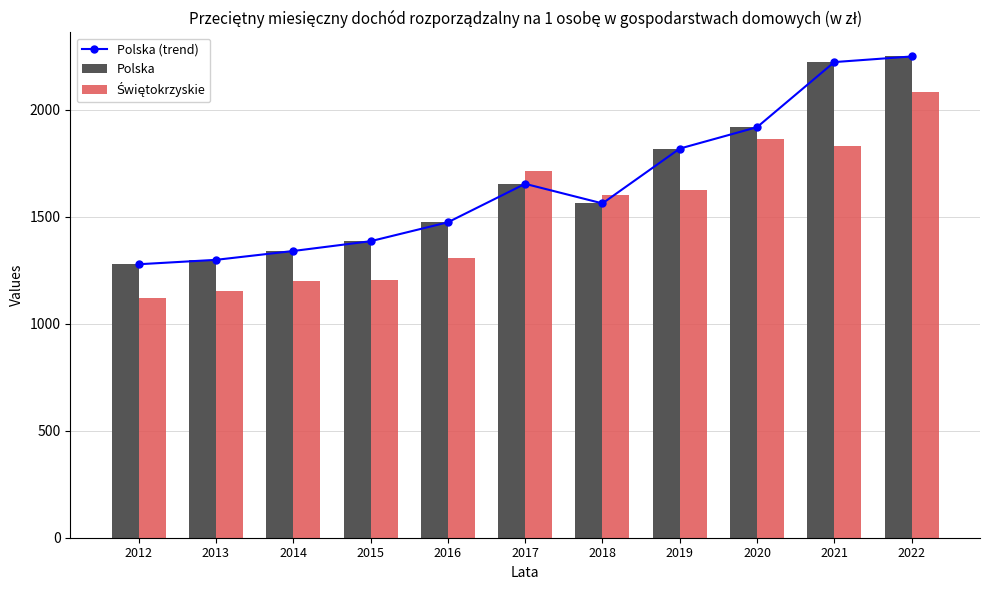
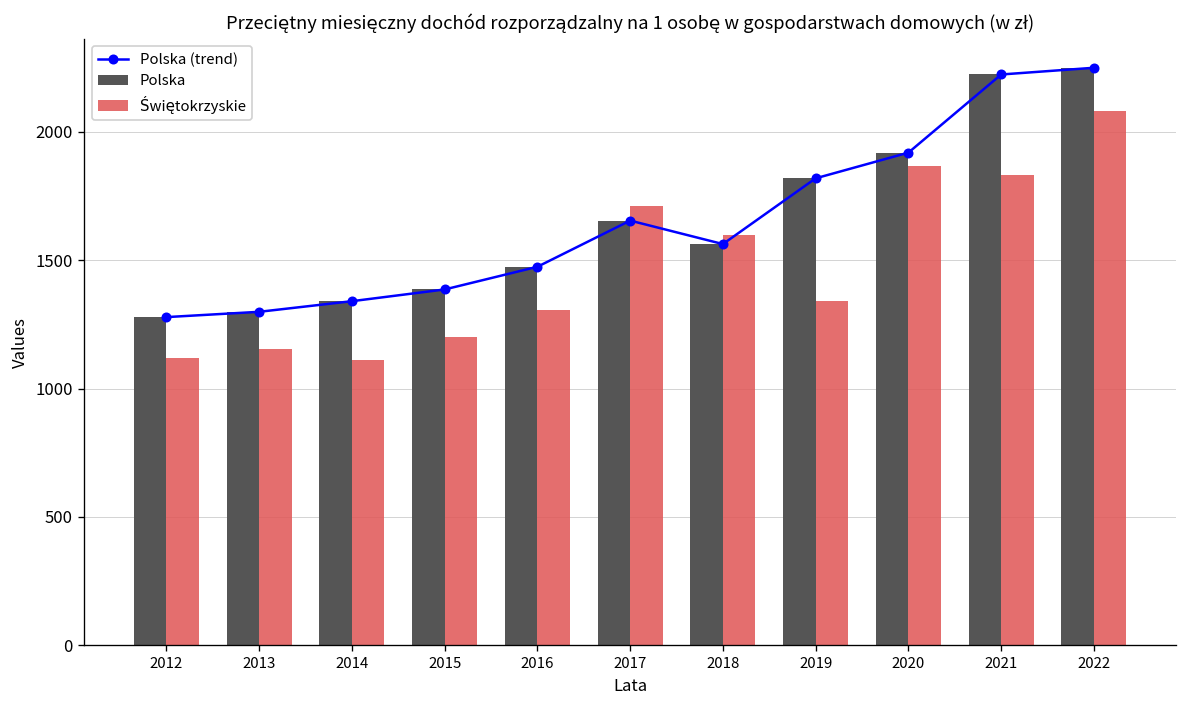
Świętokrzyskie, 2014: 1200 -> 1110
Świętokrzyskie, 2019: 1630 -> 1340
